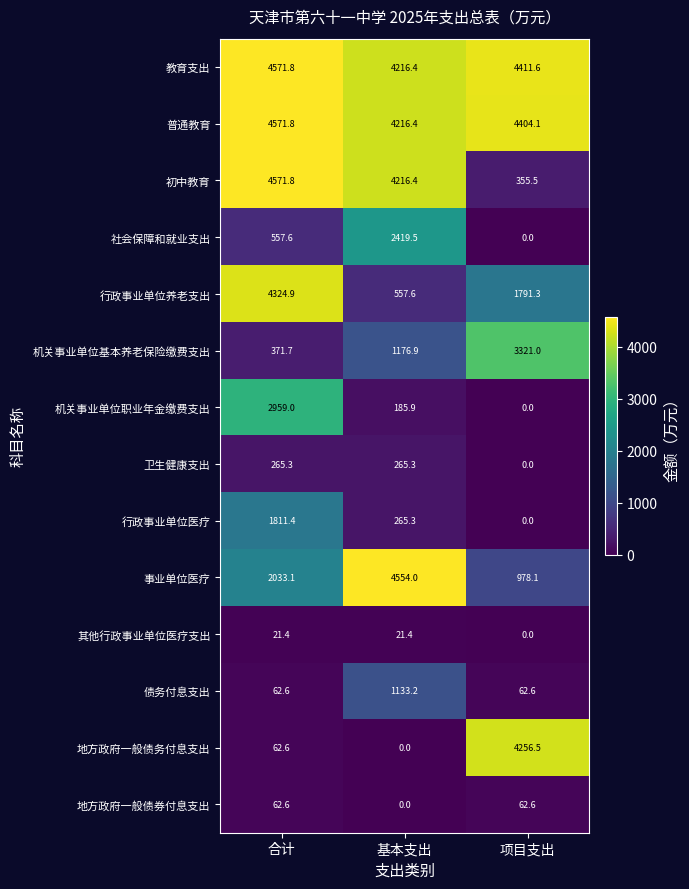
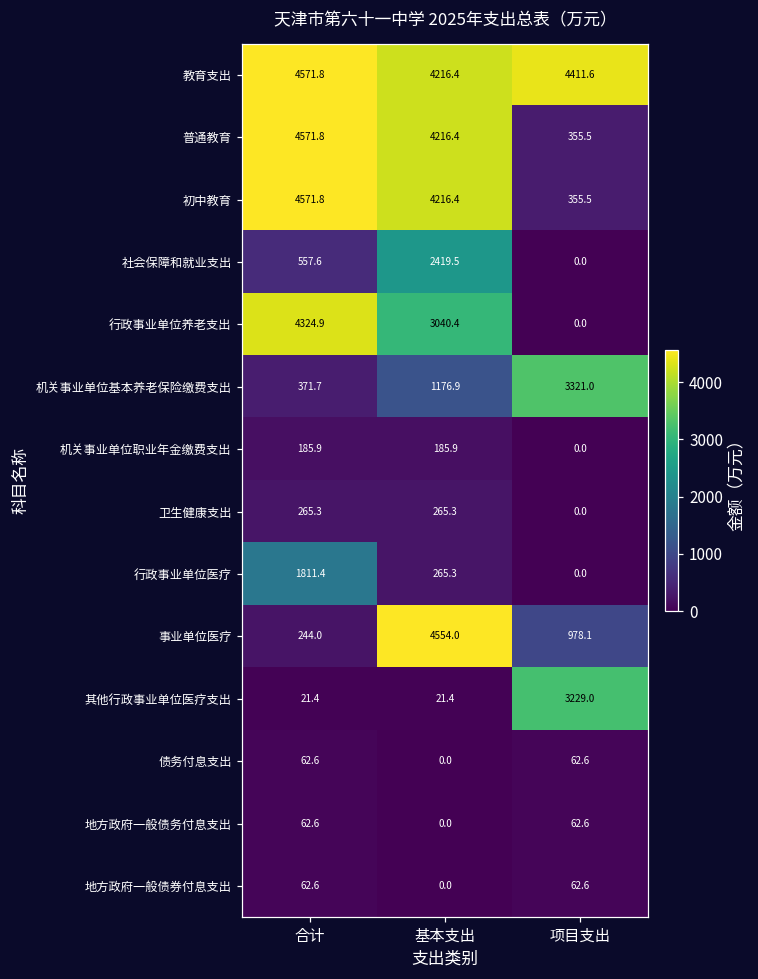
普通教育, 项目支出: 4404.1 -> 355.5
行政事业单位养老支出, 基本支出: 557.6 -> 3040.4
行政事业单位养老支出, 项目支出: 1791.3 -> 0.0
机关事业单位职业年金缴费支出, 合计: 2959.0 -> 185.9
事业单位医疗, 合计: 2033.1 -> 244.0
其他行政事业单位医疗支出, 项目支出: 0.0 -> 3229.0
债务付息支出, 基本支出: 1133.2 -> 0.0
地方政府一般债务付息支出, 项目支出: 4256.5 -> 62.6
